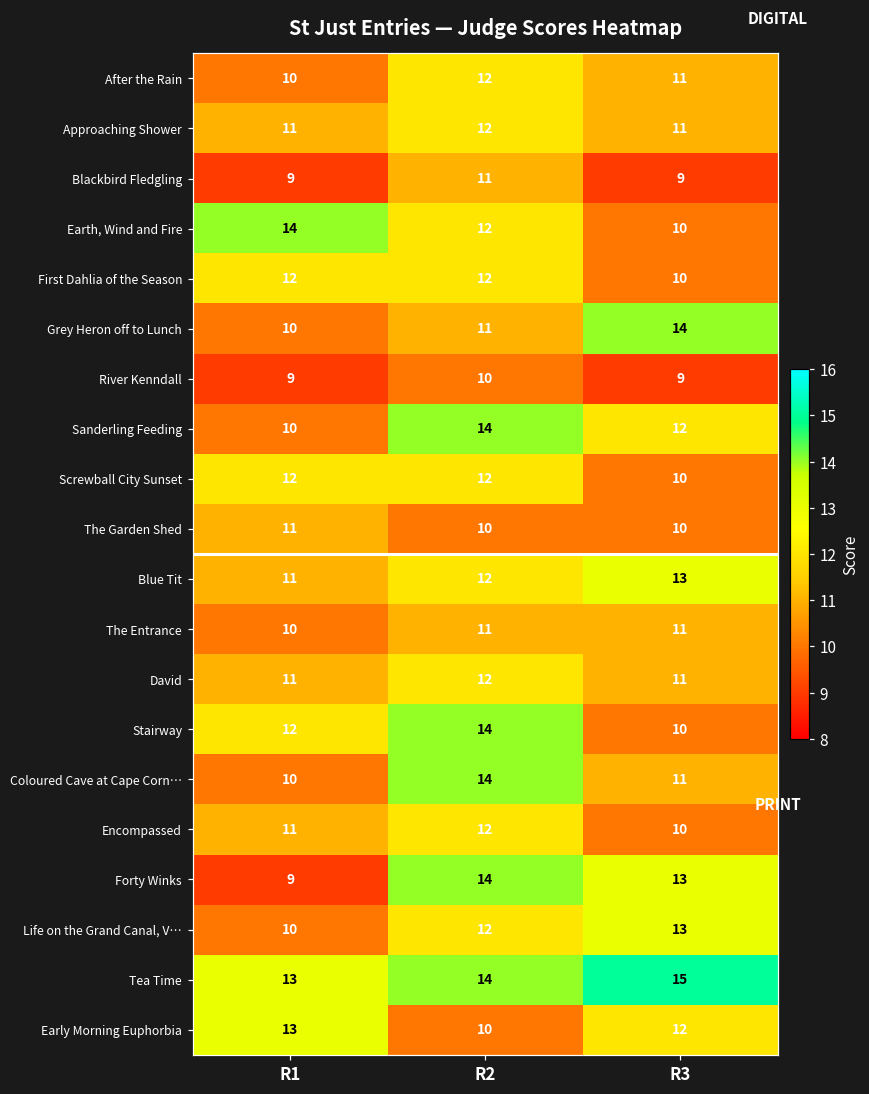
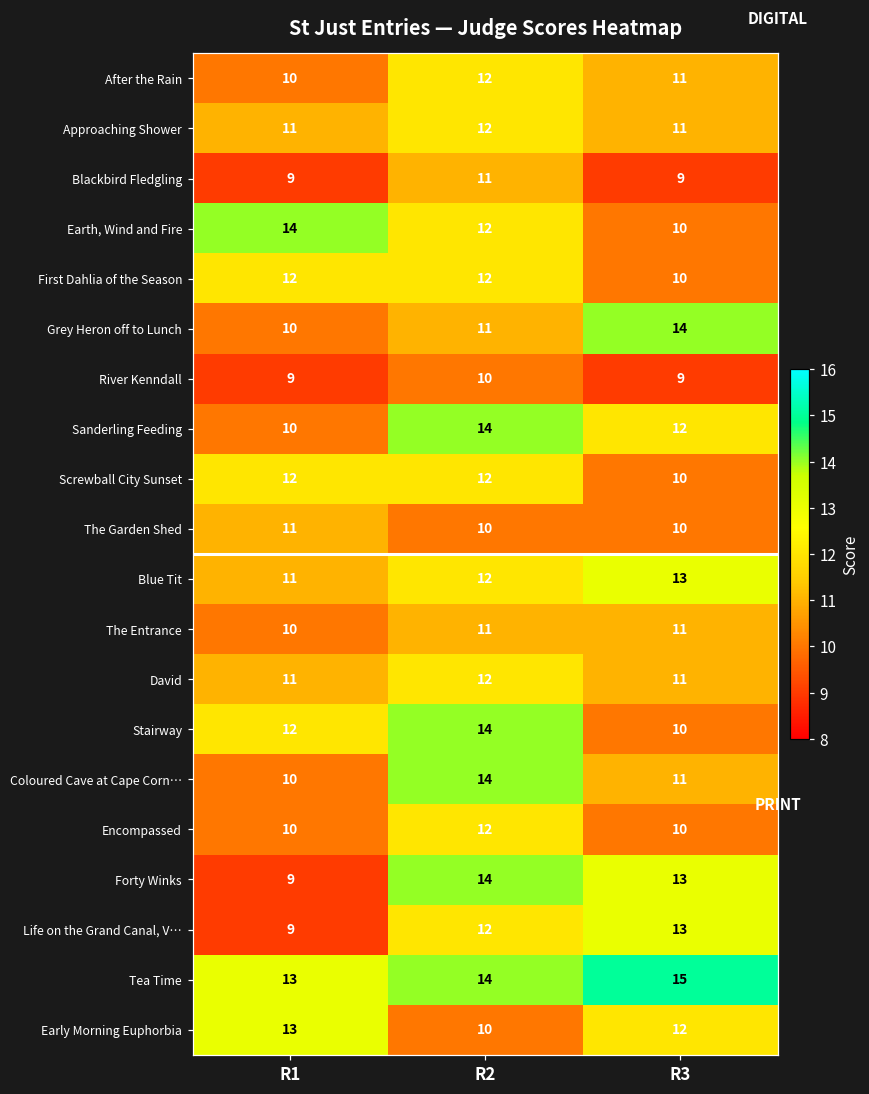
Encompassed, R1: 11 -> 10
Life on the Grand Canal, V…, R1: 10 -> 9
